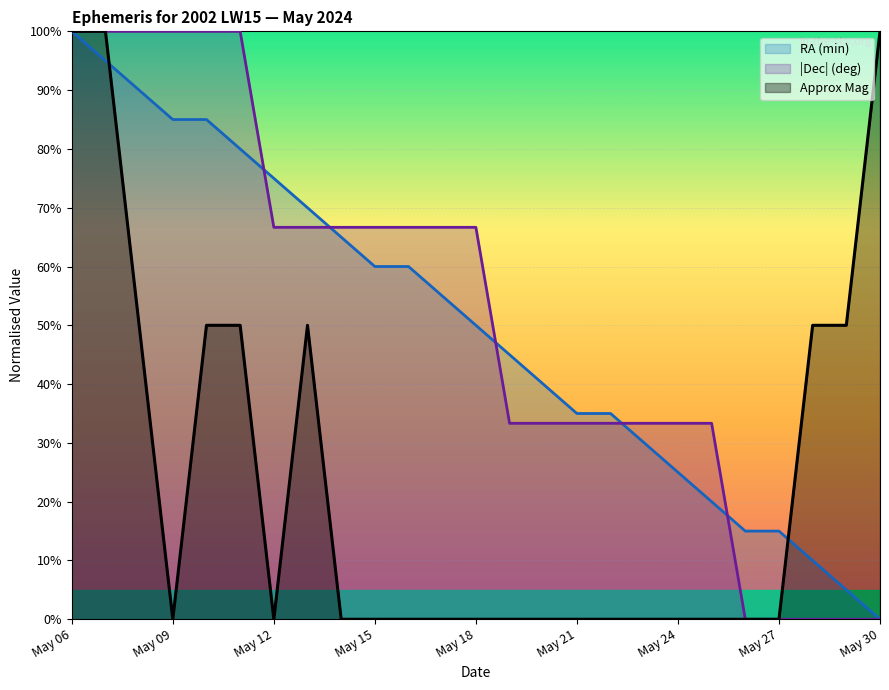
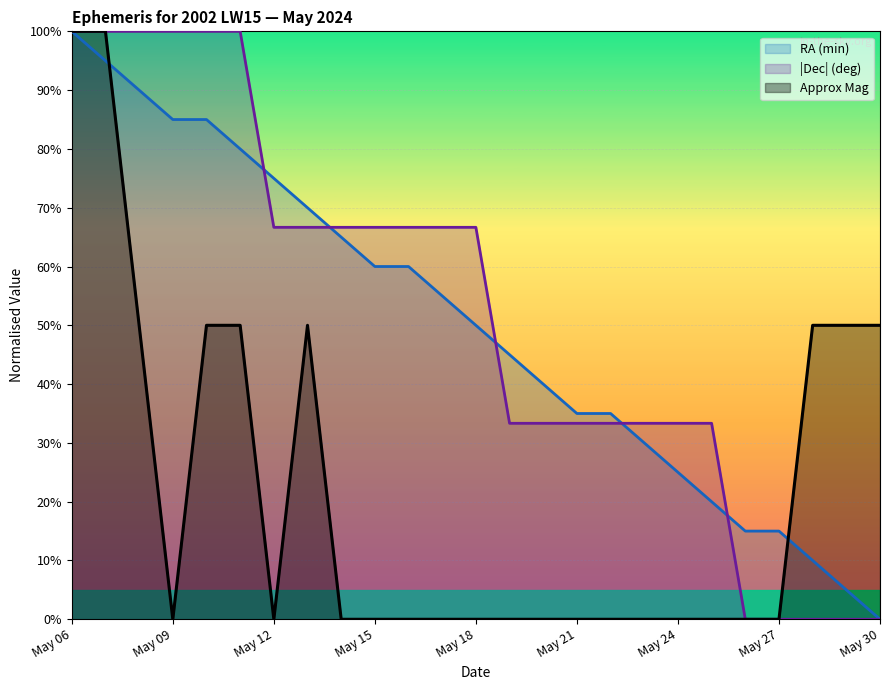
Approx Mag, May 30: 100% -> 50%
